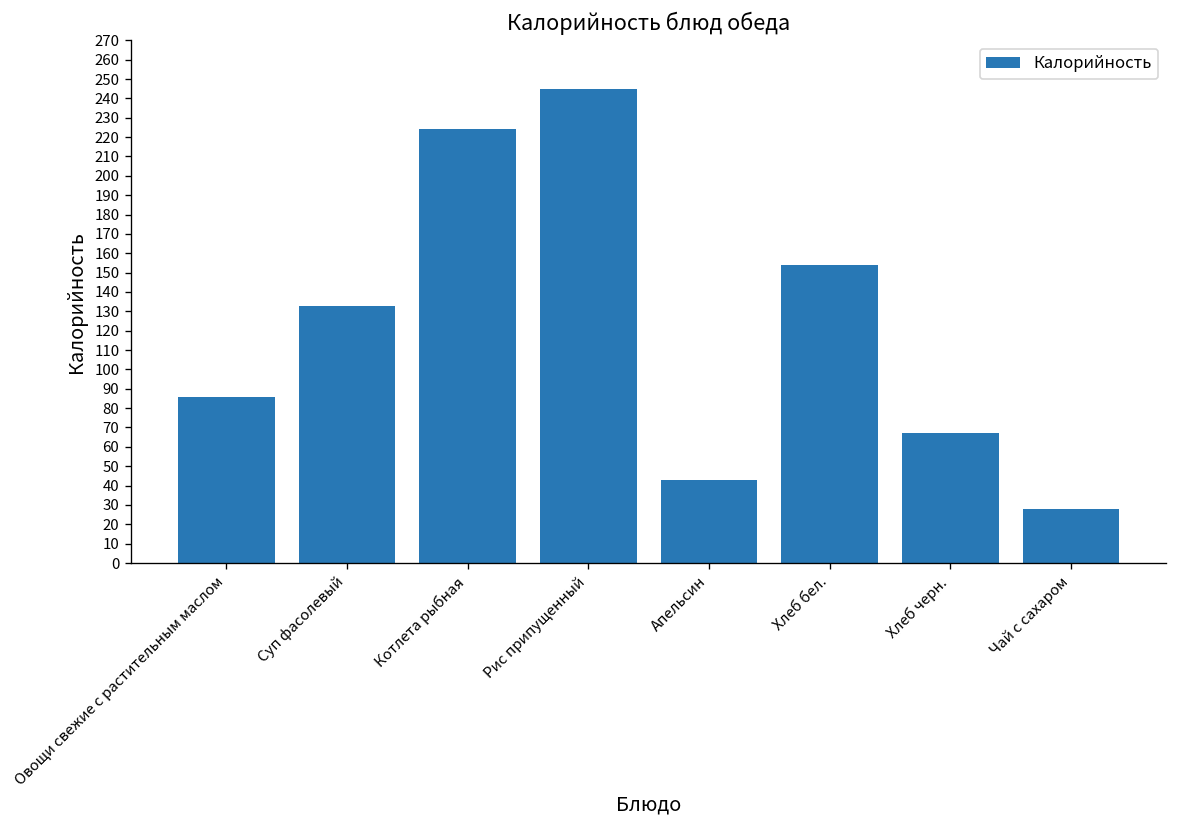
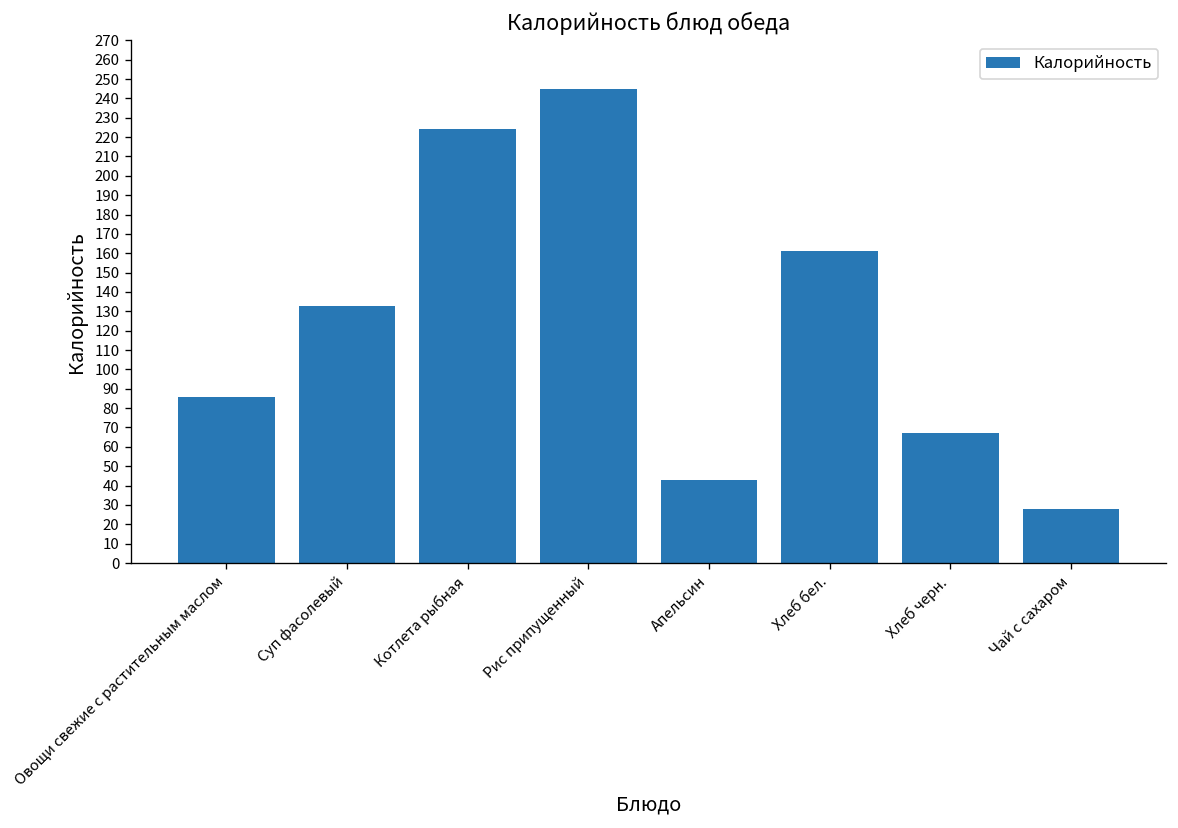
Хлеб бел.: 154 -> 161
